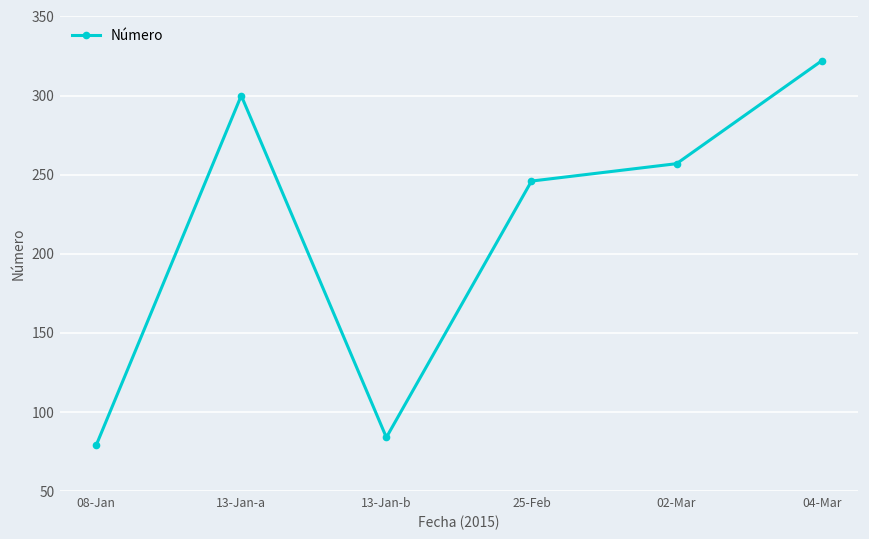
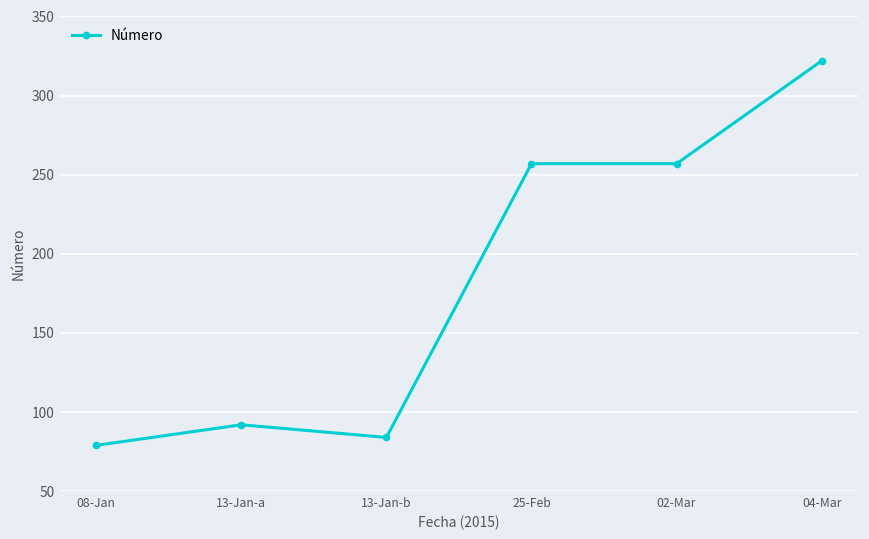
13-Jan-a: 300 -> 92
25-Feb: 246 -> 257
